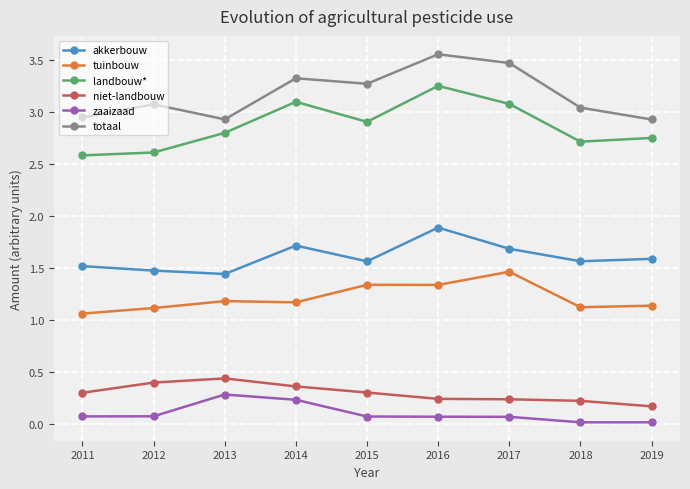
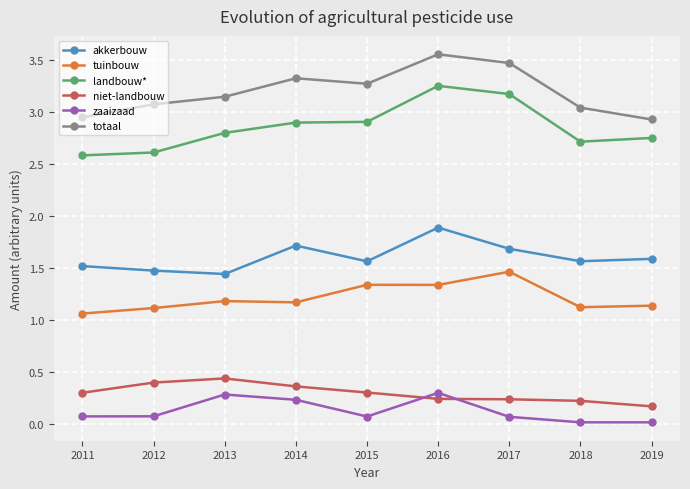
totaal, 2013: 2.93 -> 3.15
landbouw*, 2014: 3.1 -> 2.9
zaaizaad, 2016: 0.07 -> 0.30
landbouw*, 2017: 3.08 -> 3.18
